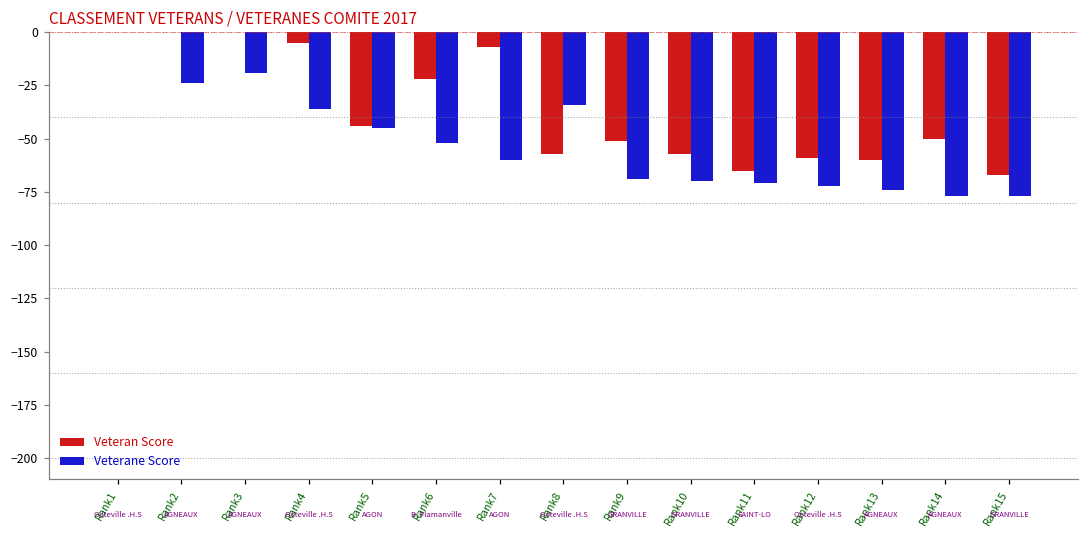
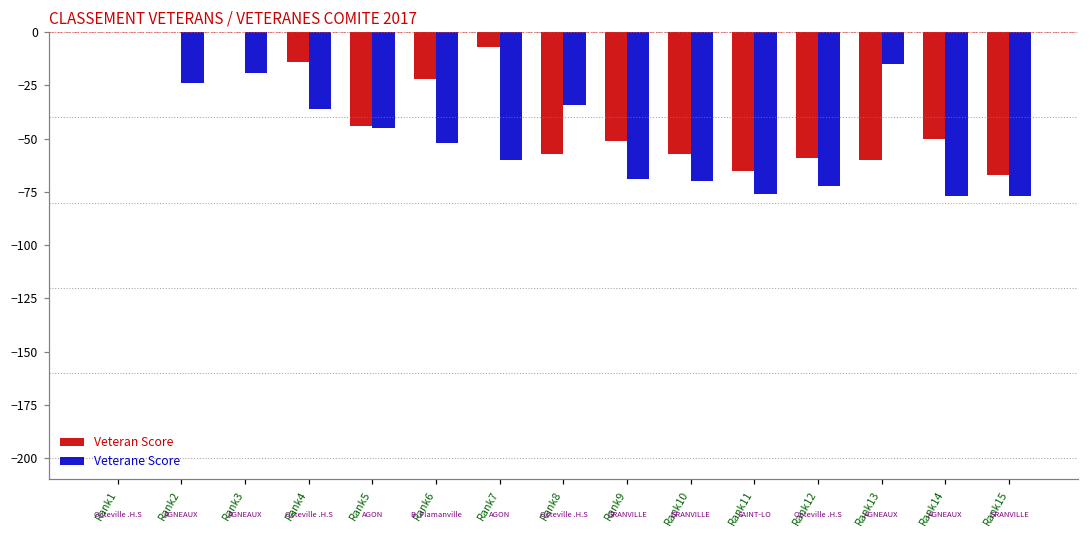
Veteran Score, Rank4: -5 -> -14
Veterane Score, Rank11: -71 -> -76
Veterane Score, Rank13: -74 -> -15
